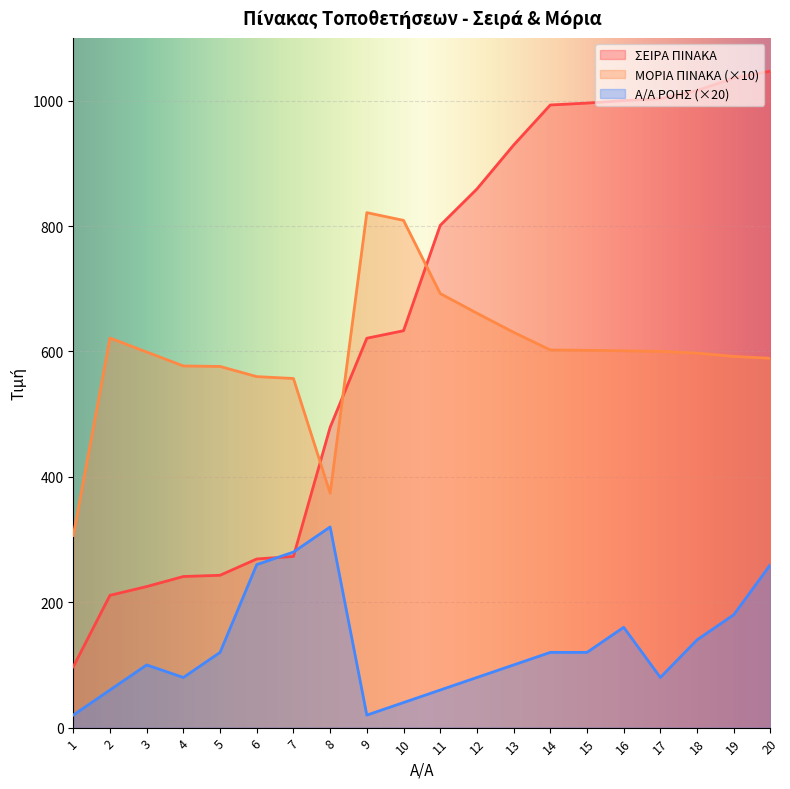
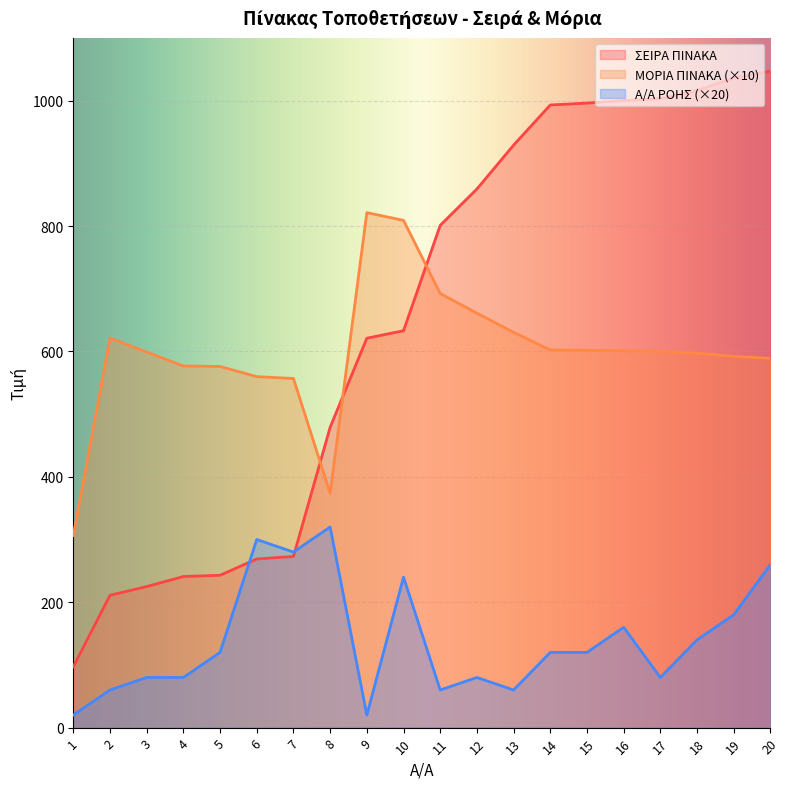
Α/Α ΡΟΗΣ (×20), 3: 100 -> 80
Α/Α ΡΟΗΣ (×20), 6: 260 -> 300
Α/Α ΡΟΗΣ (×20), 10: 40 -> 240
Α/Α ΡΟΗΣ (×20), 13: 100 -> 60
